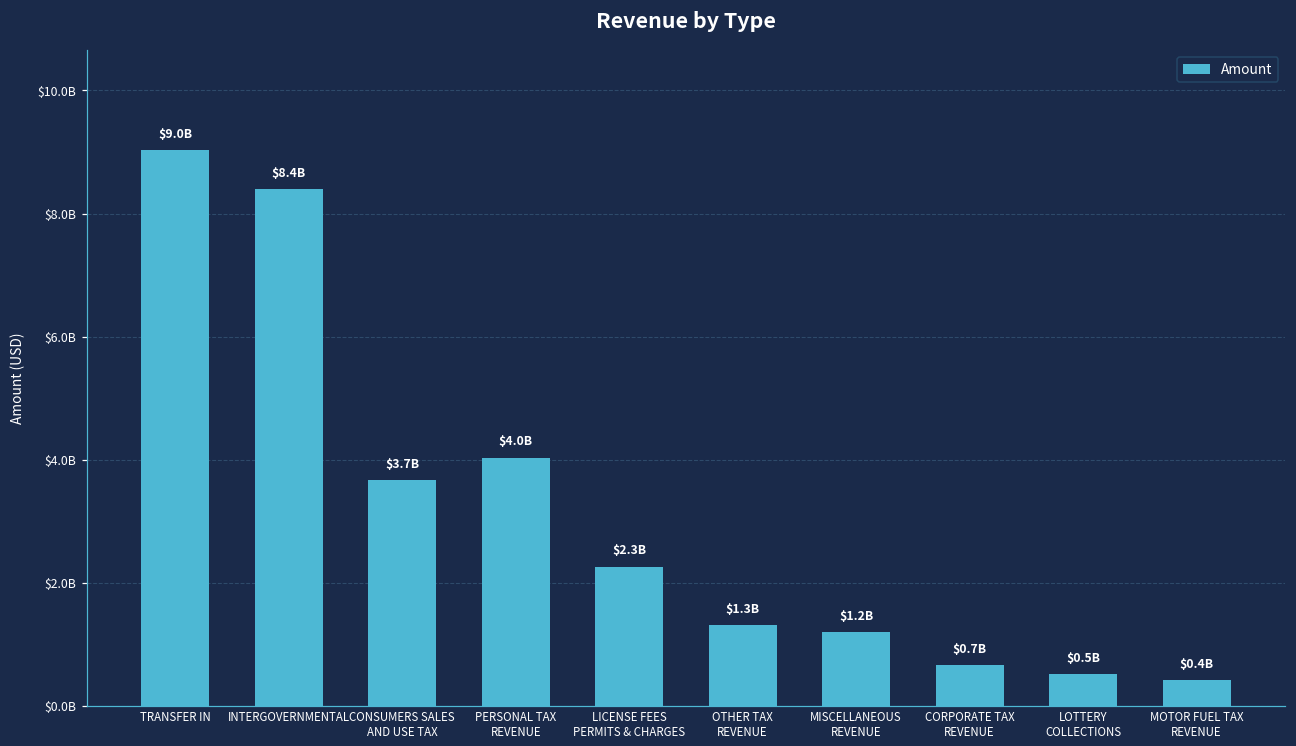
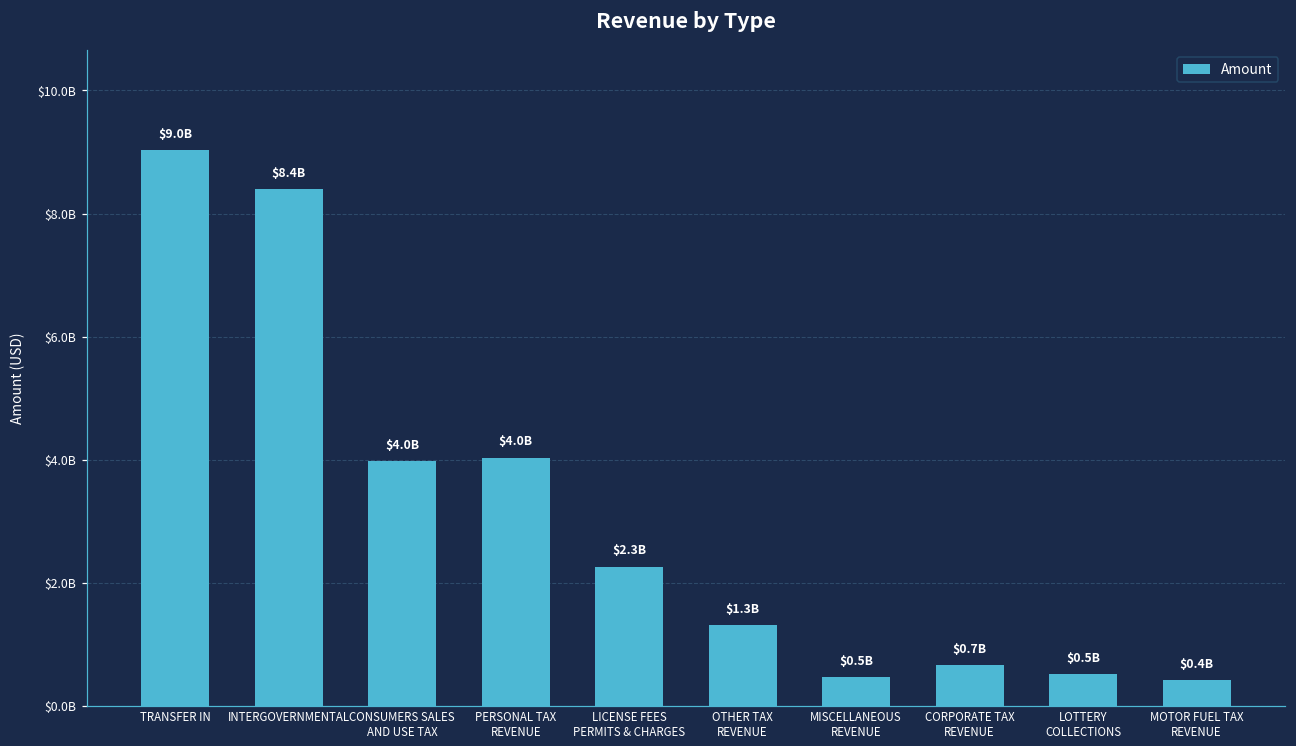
CONSUMERS SALES AND USE TAX: $3.7B -> $4.0B
MISCELLANEOUS REVENUE: $1.2B -> $0.5B
